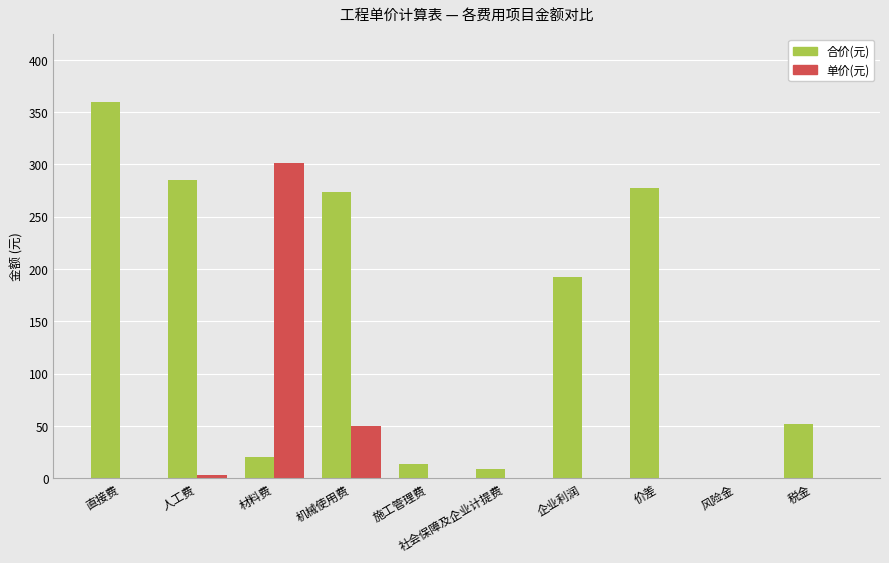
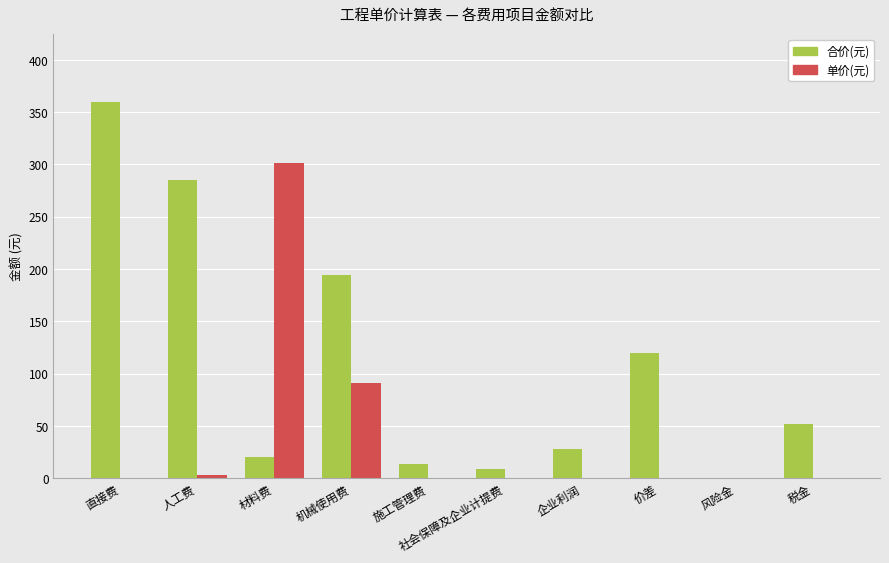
合价(元), 机械使用费: 274 -> 194
单价(元), 机械使用费: 50 -> 91
合价(元), 企业利润: 193 -> 28
合价(元), 价差: 278 -> 119
